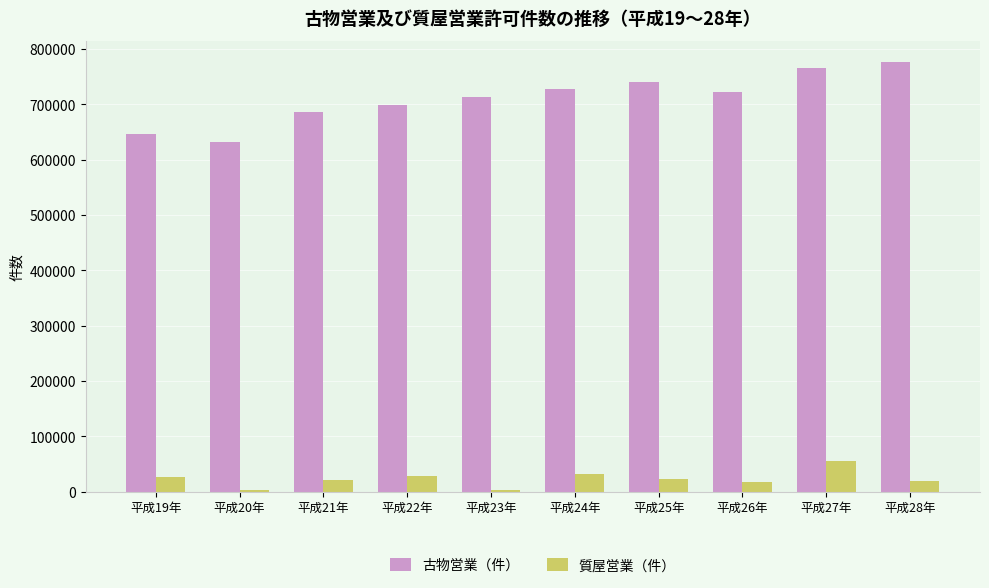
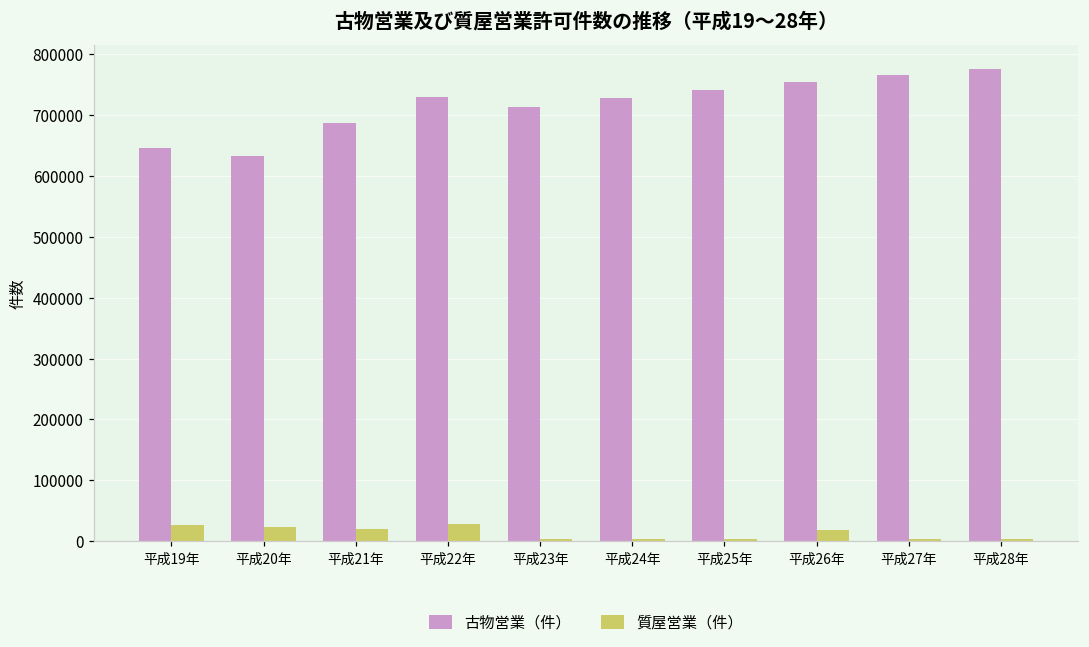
質屋営業（件）, 平成20年: 0 -> 20000
古物営業（件）, 平成22年: 700000 -> 730000
質屋営業（件）, 平成24年: 30000 -> 0
質屋営業（件）, 平成25年: 20000 -> 0
古物営業（件）, 平成26年: 720000 -> 750000
質屋営業（件）, 平成27年: 60000 -> 0
質屋営業（件）, 平成28年: 20000 -> 0
